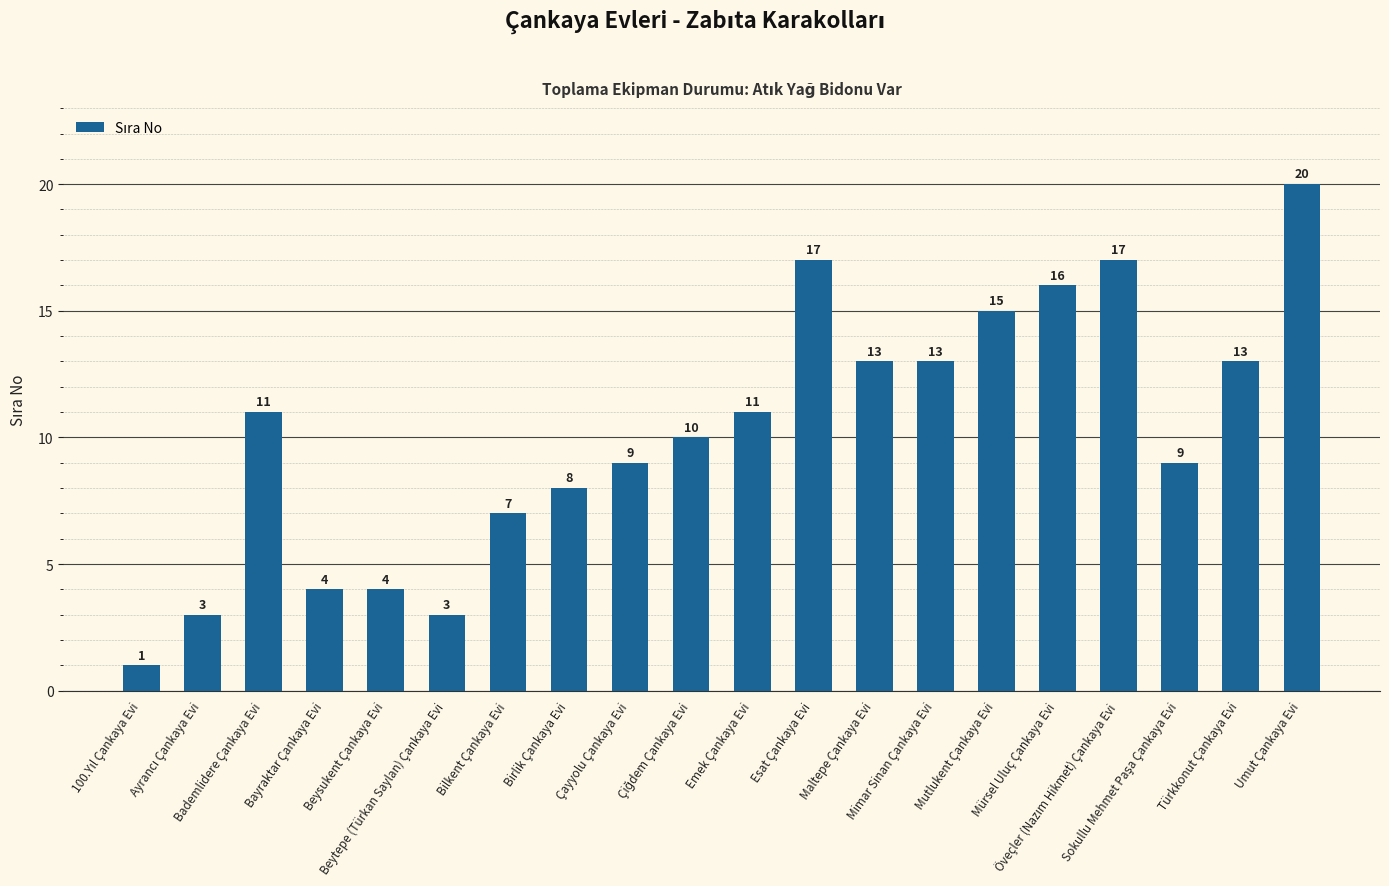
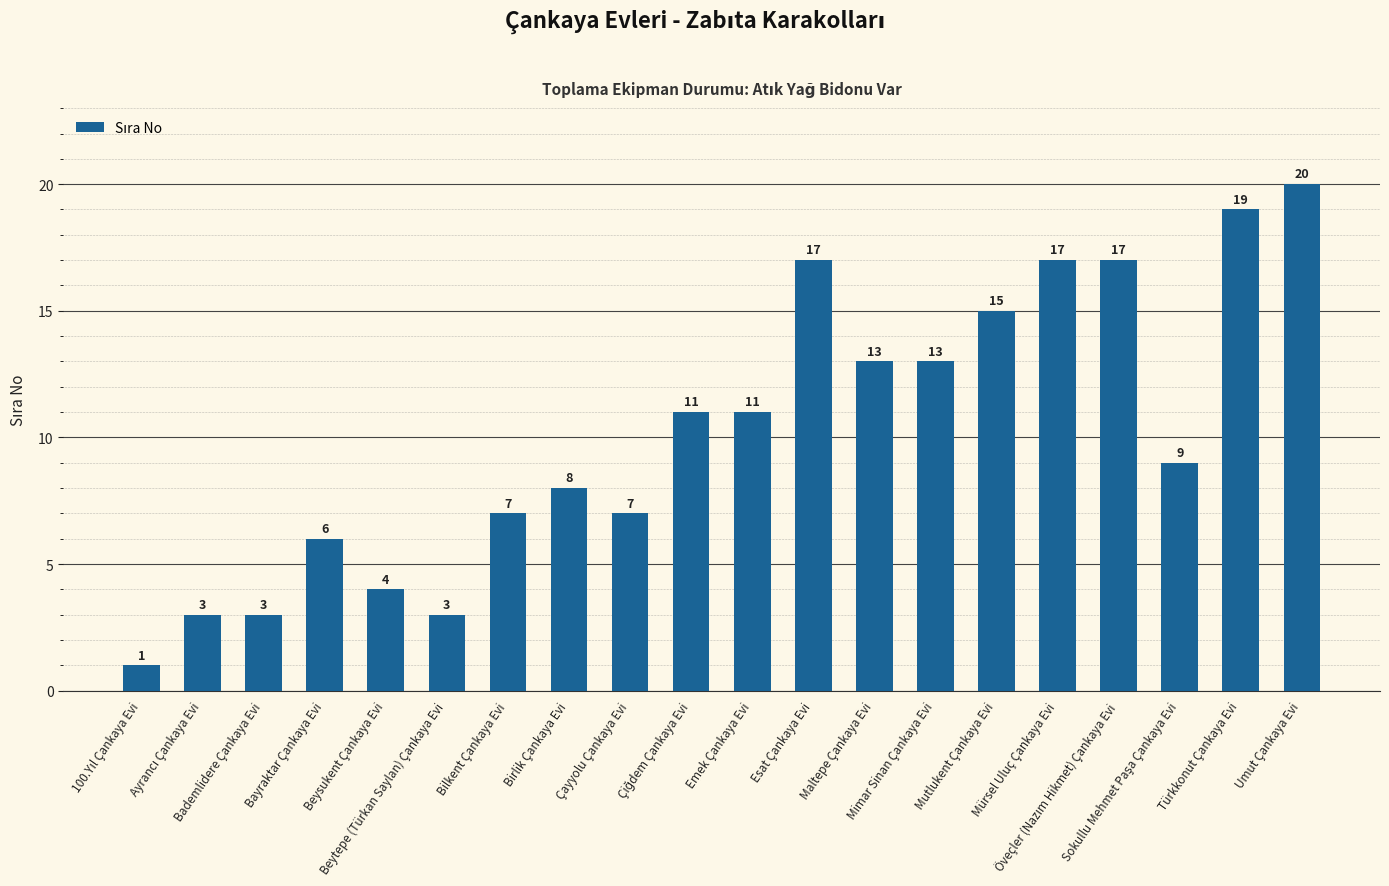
Bademlidere Çankaya Evi: 11 -> 3
Bayraktar Çankaya Evi: 4 -> 6
Çayyolu Çankaya Evi: 9 -> 7
Çiğdem Çankaya Evi: 10 -> 11
Mürsel Uluç Çankaya Evi: 16 -> 17
Türkkonut Çankaya Evi: 13 -> 19
